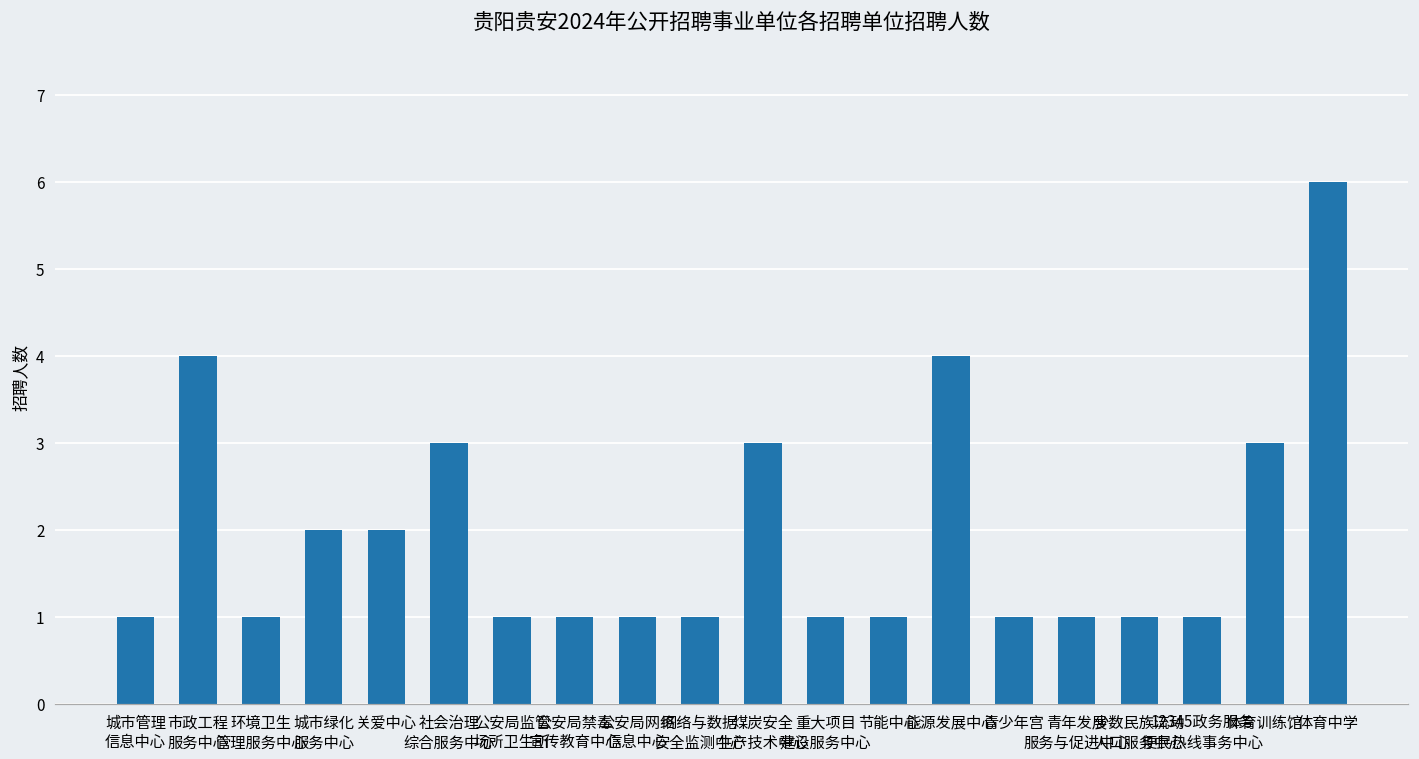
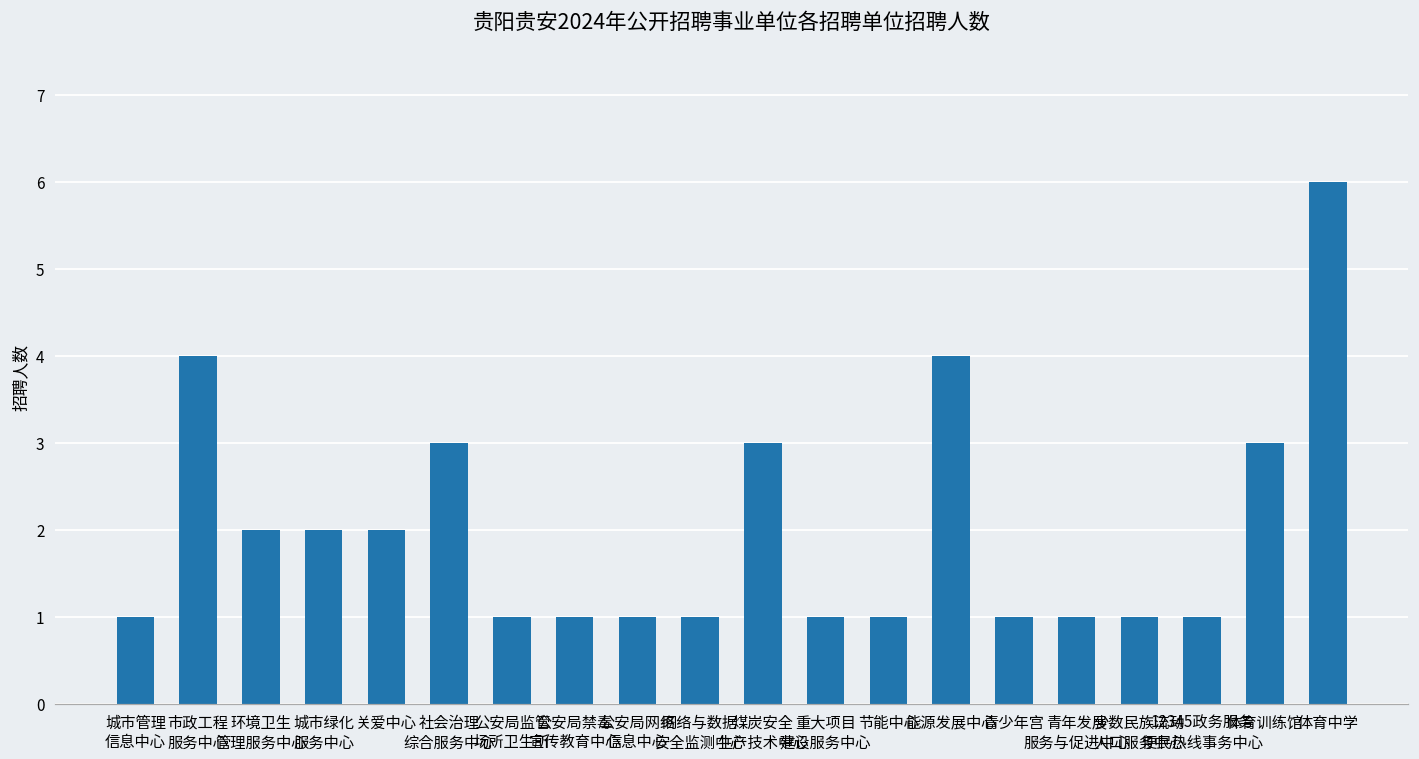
环境卫生 管理服务中心: 1 -> 2
